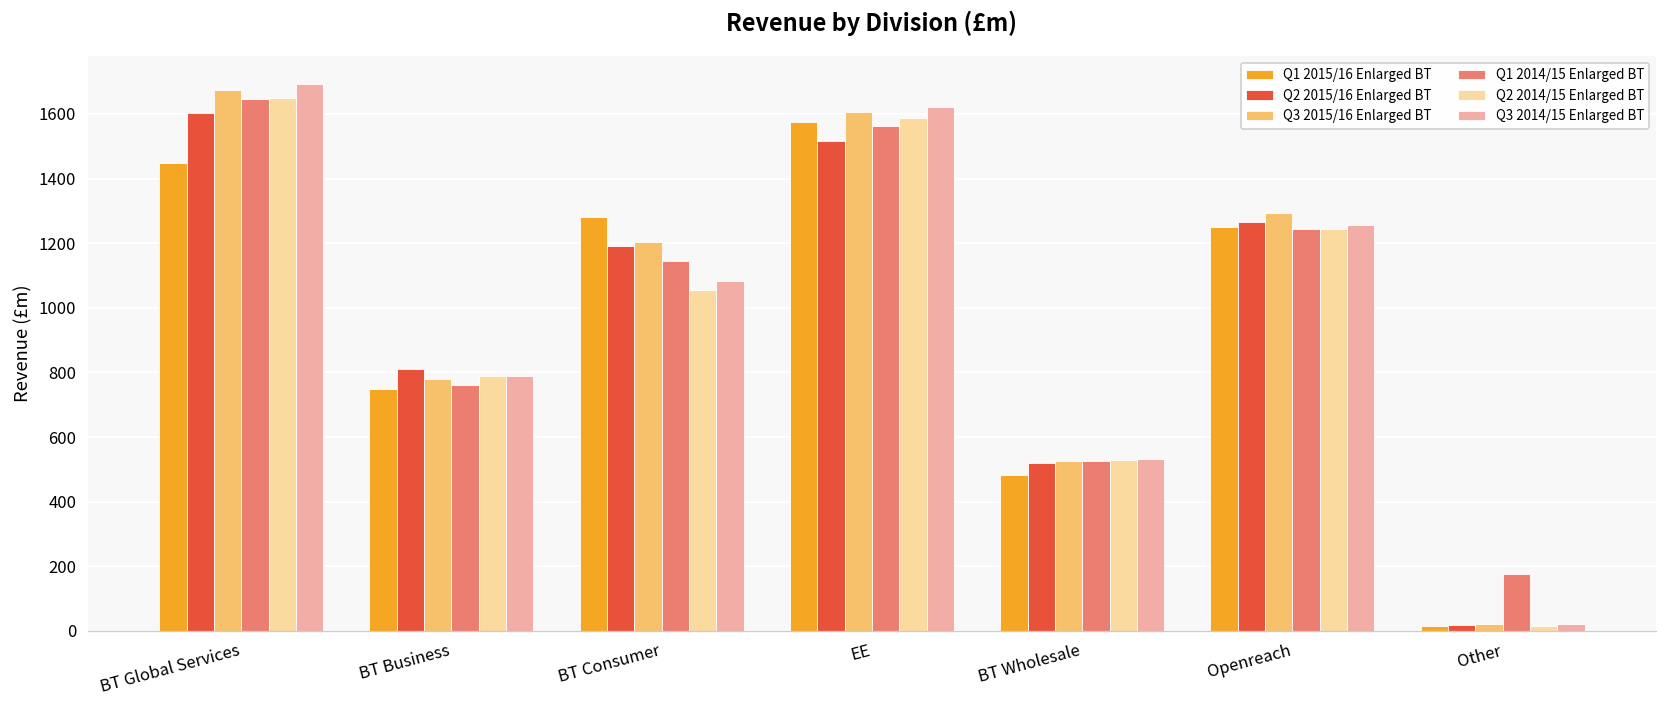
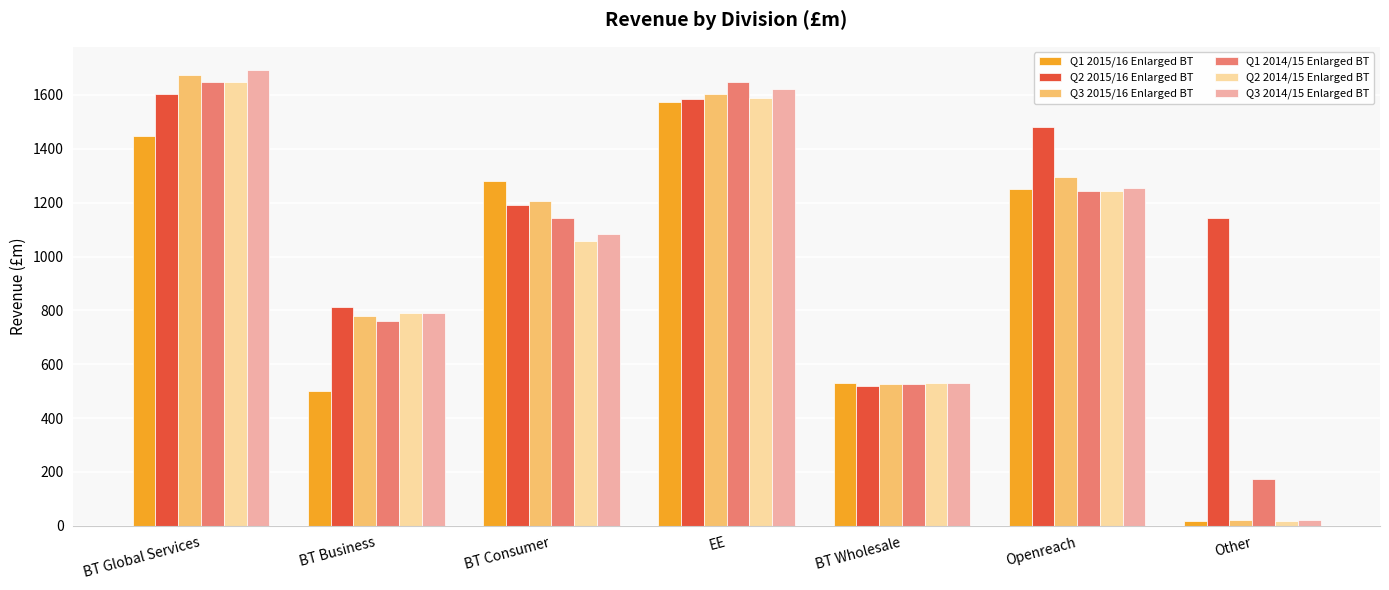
Q1 2015/16 Enlarged BT, BT Business: 750 -> 500
Q2 2015/16 Enlarged BT, EE: 1520 -> 1580
Q1 2014/15 Enlarged BT, EE: 1560 -> 1650
Q1 2015/16 Enlarged BT, BT Wholesale: 480 -> 530
Q2 2015/16 Enlarged BT, Openreach: 1270 -> 1480
Q2 2015/16 Enlarged BT, Other: 20 -> 1140
